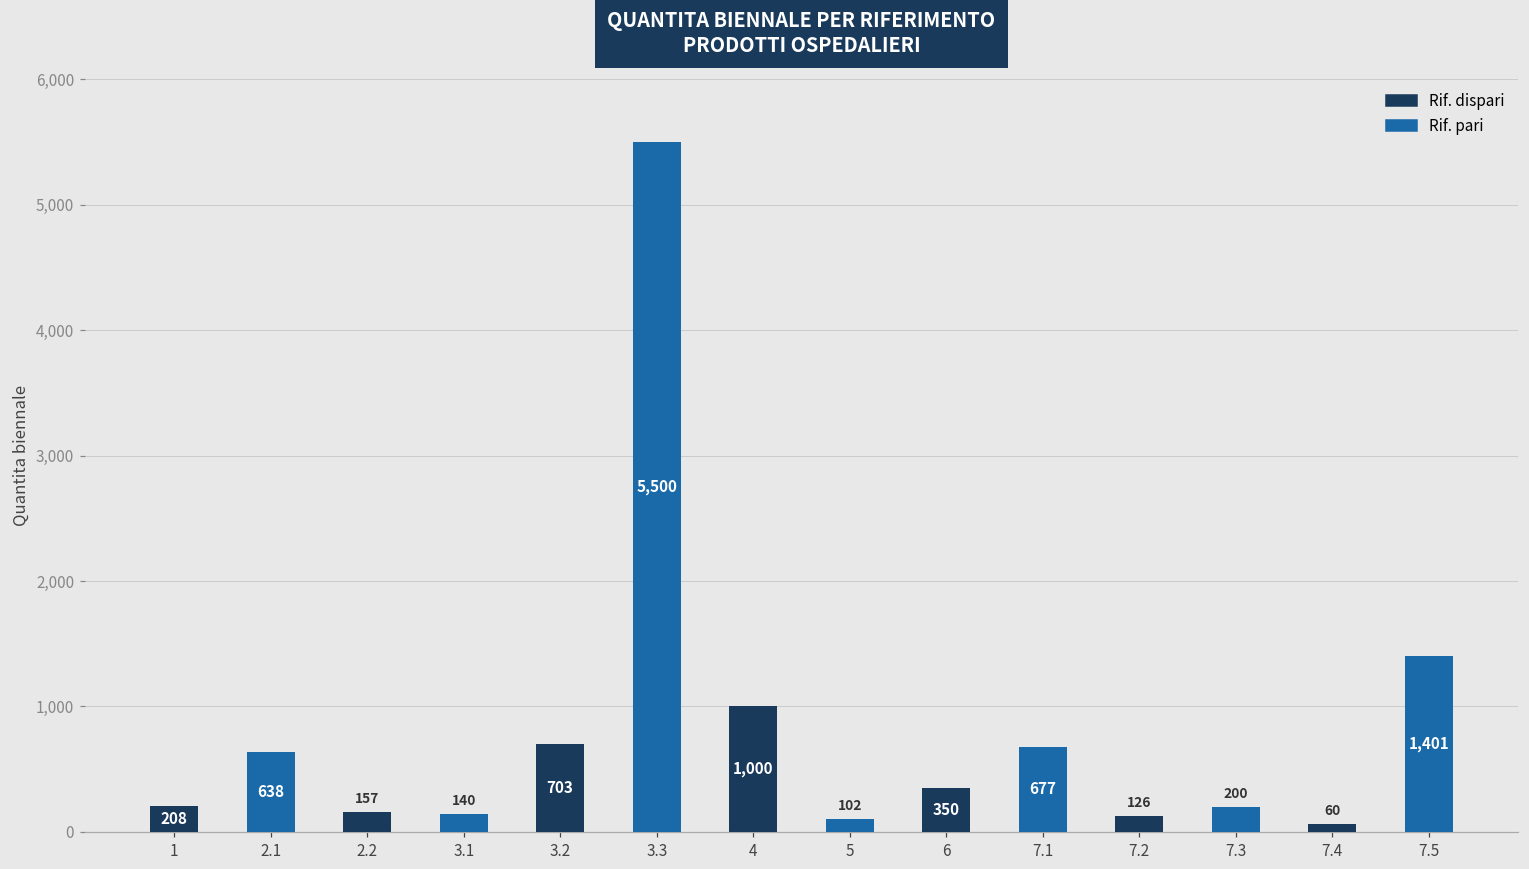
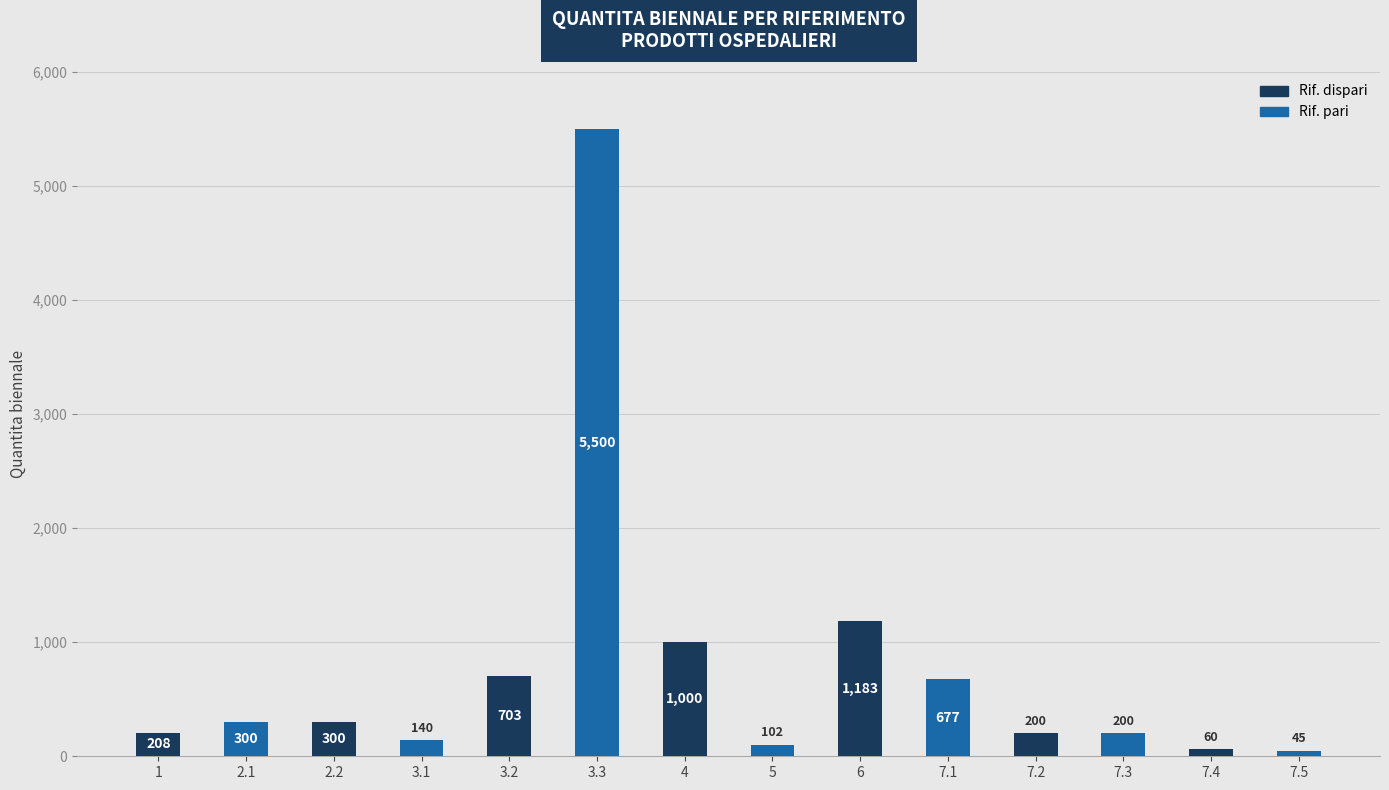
2.1: 638 -> 300
2.2: 157 -> 300
6: 350 -> 1,183
7.2: 126 -> 200
7.5: 1,401 -> 45
